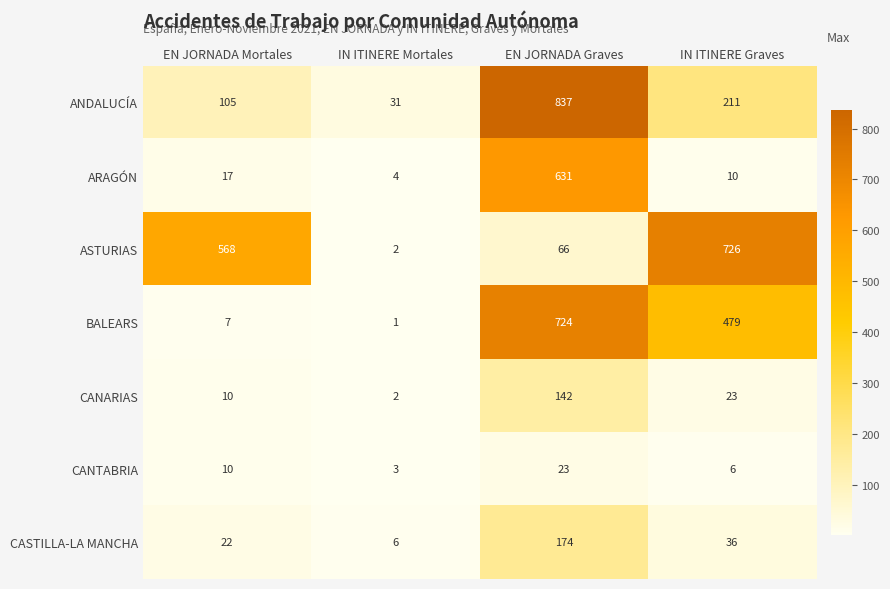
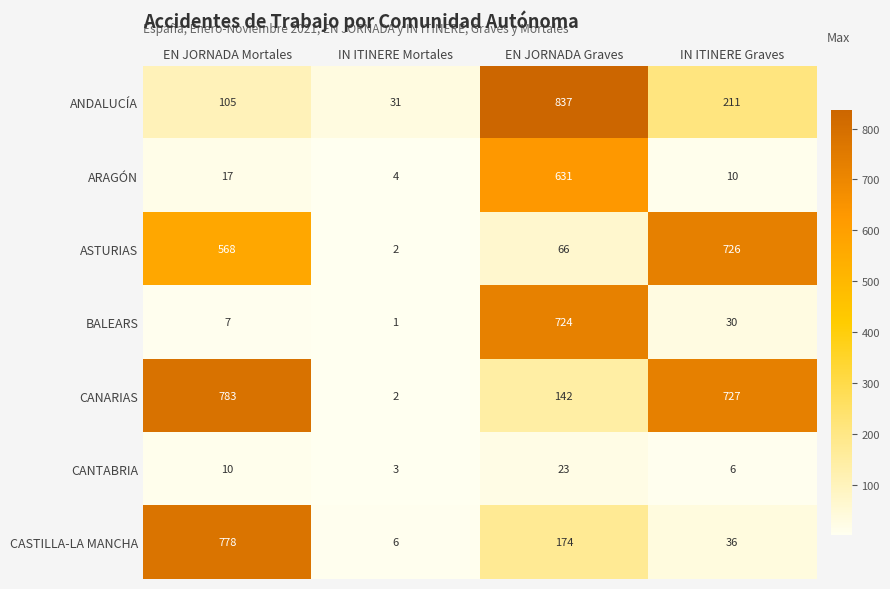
BALEARS, IN ITINERE Graves: 479 -> 30
CANARIAS, EN JORNADA Mortales: 10 -> 783
CANARIAS, IN ITINERE Graves: 23 -> 727
CASTILLA-LA MANCHA, EN JORNADA Mortales: 22 -> 778
